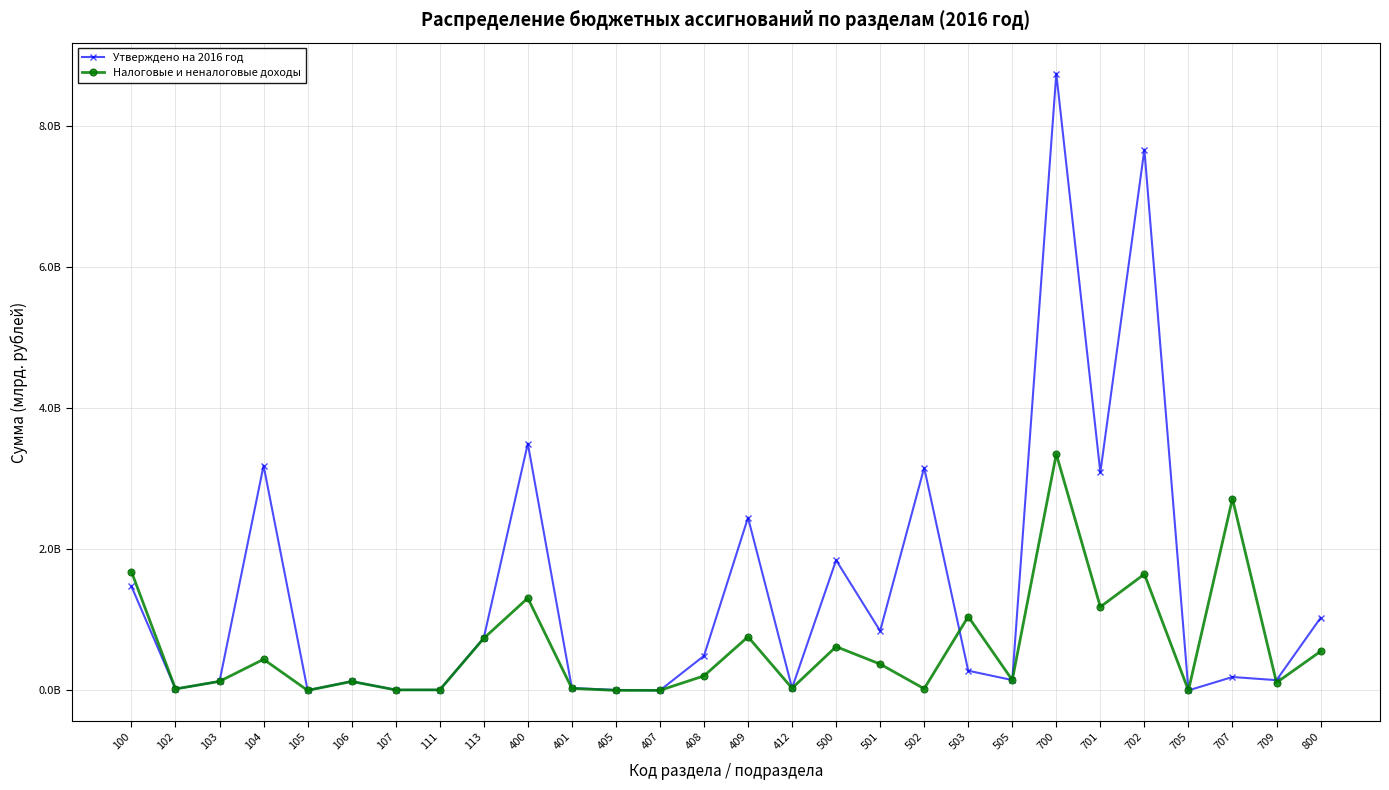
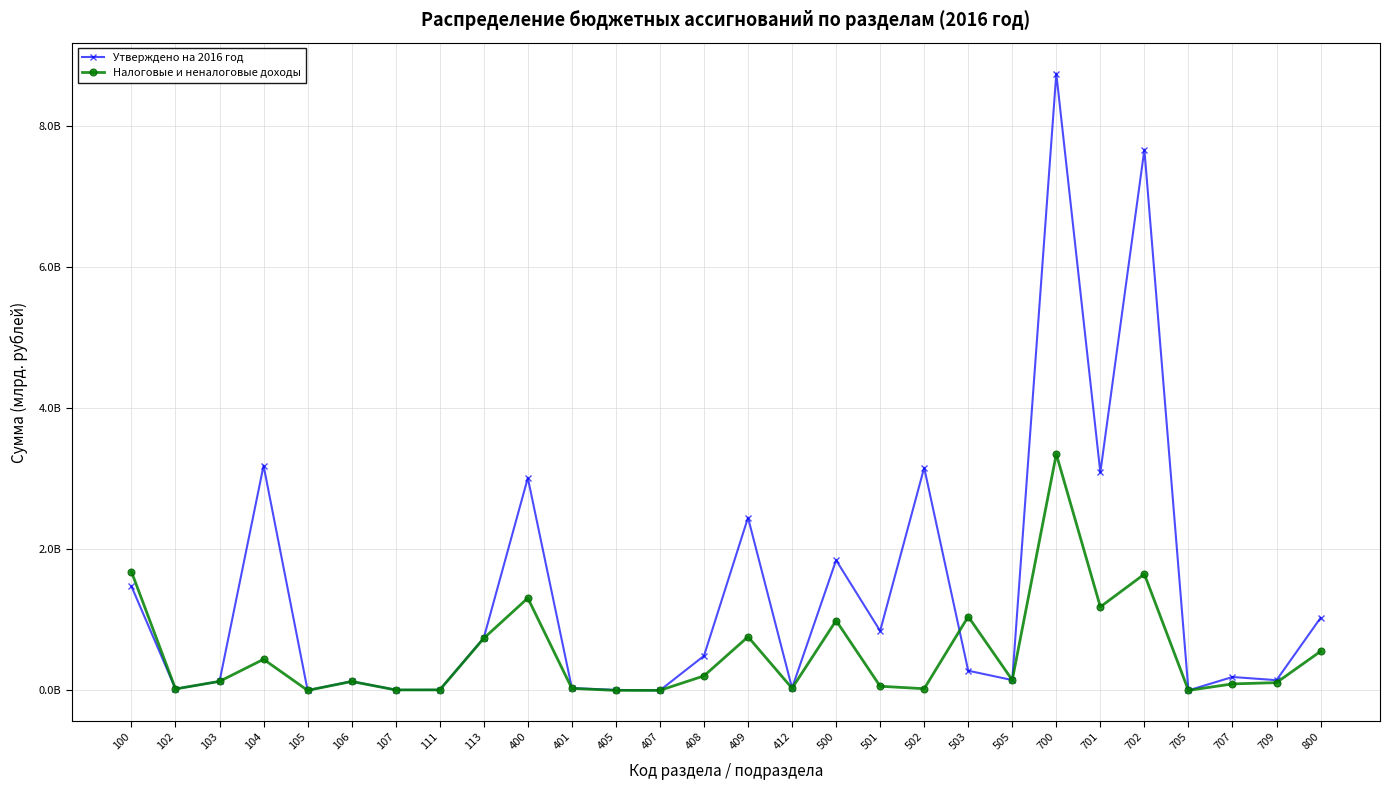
Утверждено на 2016 год, 400: 3500000000 -> 3000000000
Налоговые и неналоговые доходы, 500: 600000000 -> 1000000000
Налоговые и неналоговые доходы, 501: 400000000 -> 100000000
Налоговые и неналоговые доходы, 707: 2700000000 -> 100000000
